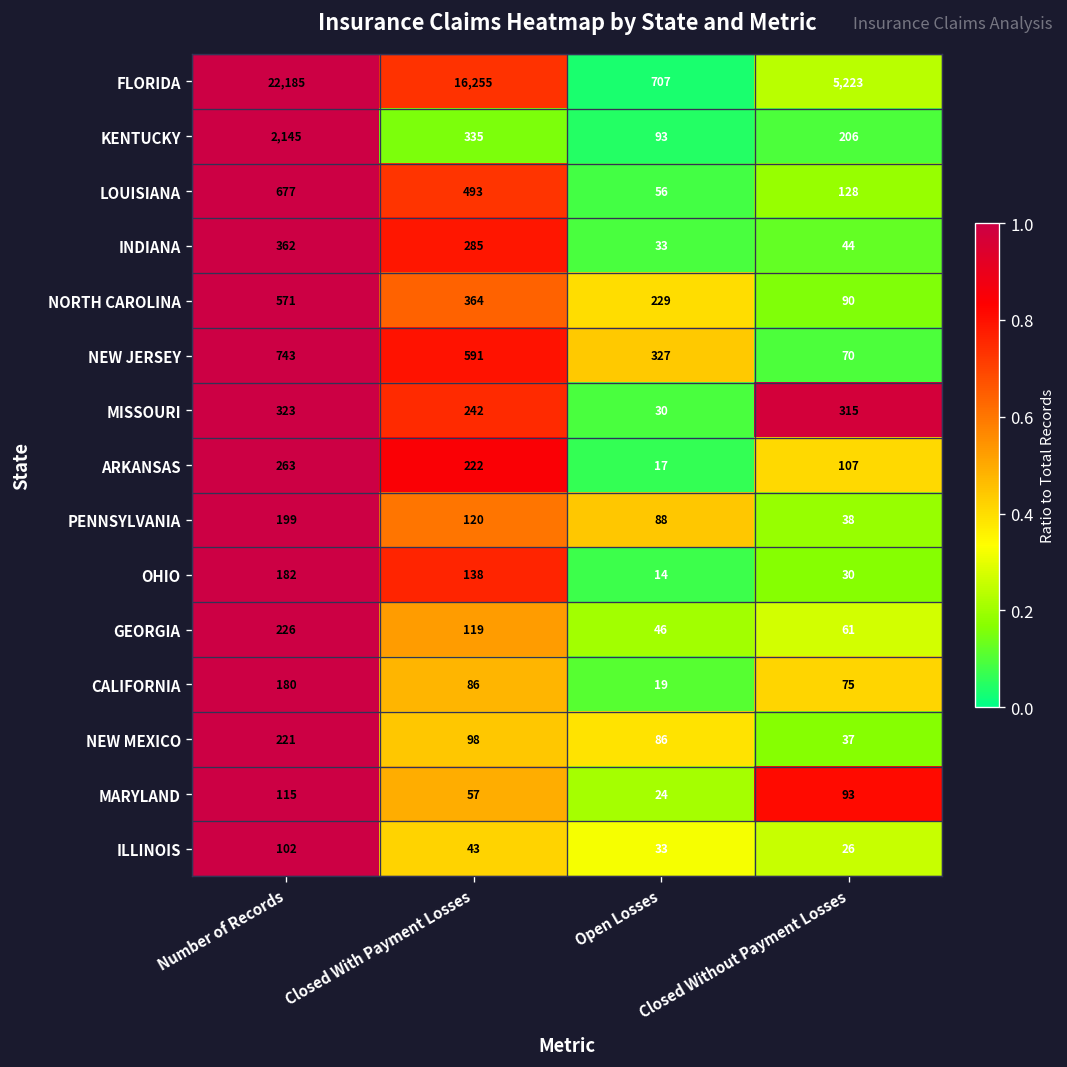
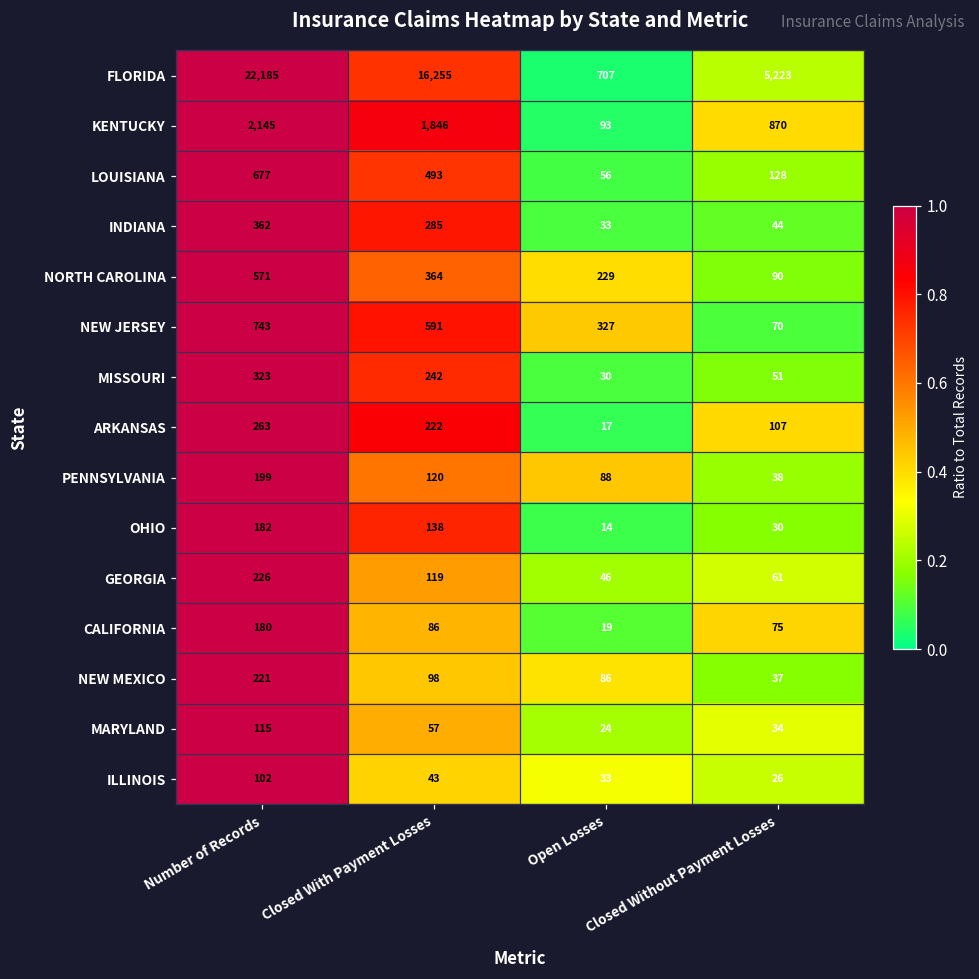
KENTUCKY, Closed With Payment Losses: 335 -> 1,846
KENTUCKY, Closed Without Payment Losses: 206 -> 870
MISSOURI, Closed Without Payment Losses: 315 -> 51
MARYLAND, Closed Without Payment Losses: 93 -> 34
